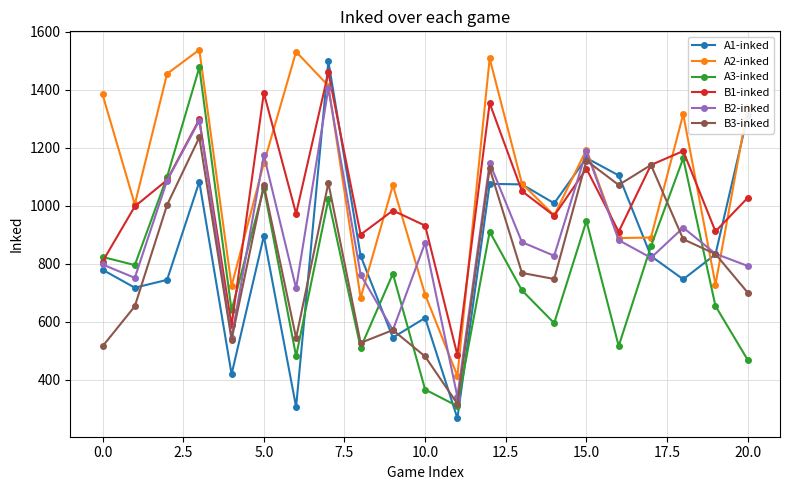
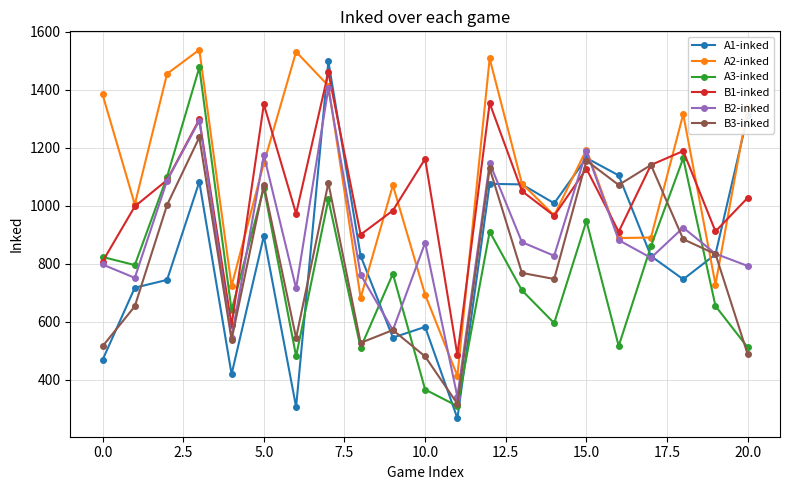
A1-inked, 0.0: 780 -> 470
B1-inked, 5.0: 1390 -> 1350
A1-inked, 10.0: 610 -> 580
B1-inked, 10.0: 930 -> 1160
A3-inked, 20.0: 470 -> 510
B3-inked, 20.0: 700 -> 490
